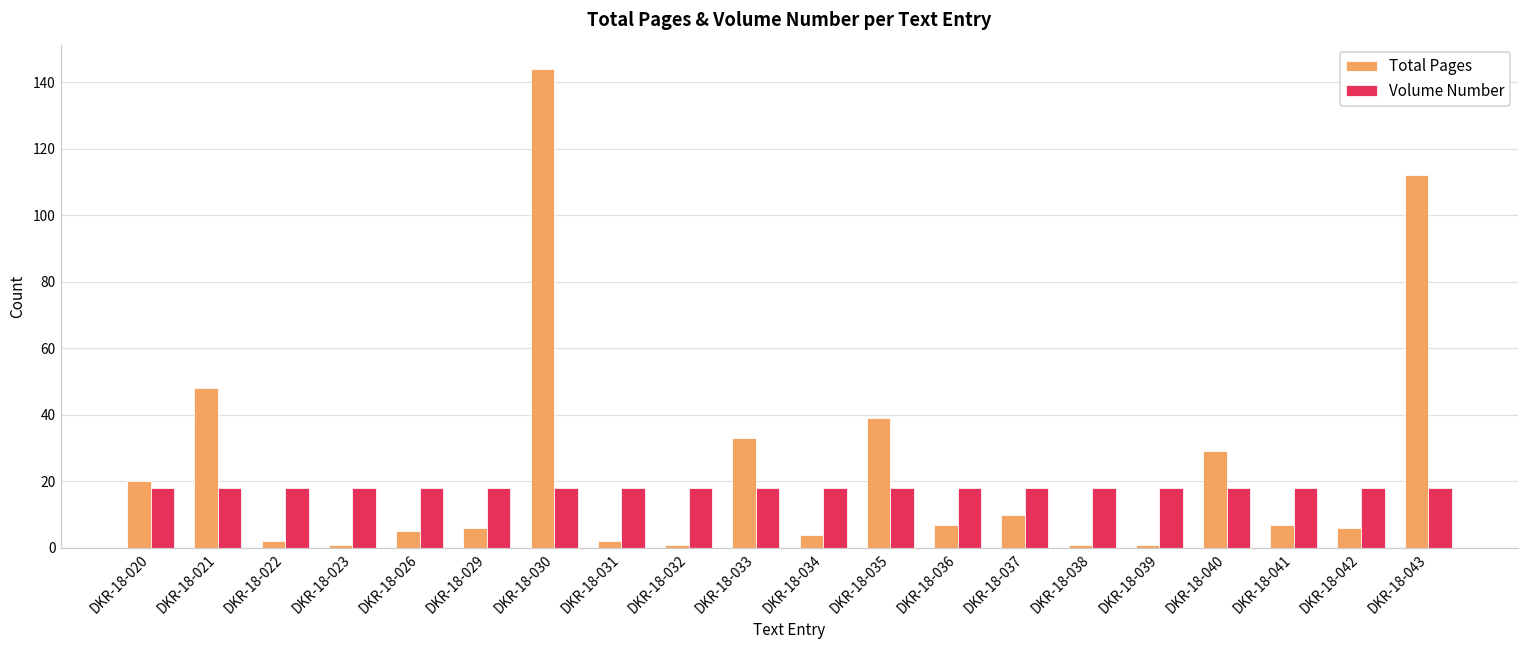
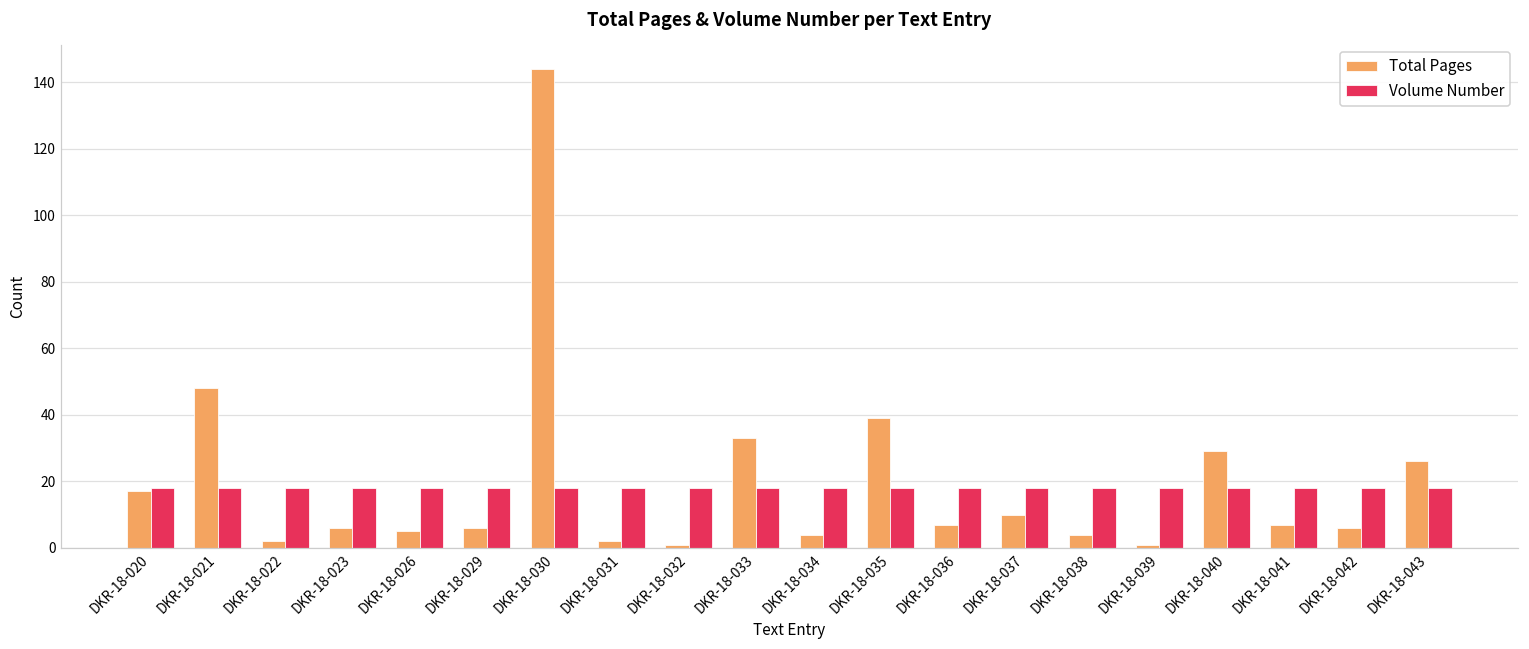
Total Pages, DKR-18-020: 20 -> 17
Total Pages, DKR-18-023: 1 -> 6
Total Pages, DKR-18-038: 1 -> 4
Total Pages, DKR-18-043: 112 -> 26
